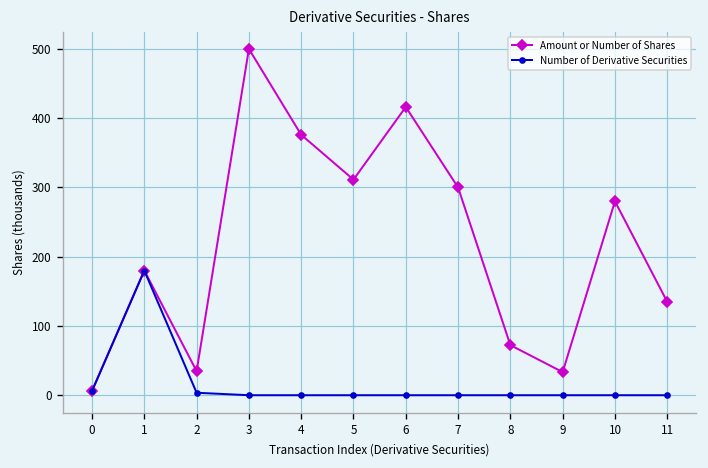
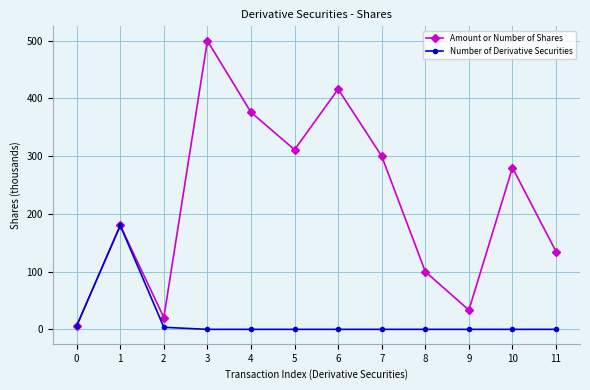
Amount or Number of Shares, 2: 30 -> 20
Amount or Number of Shares, 8: 70 -> 100
